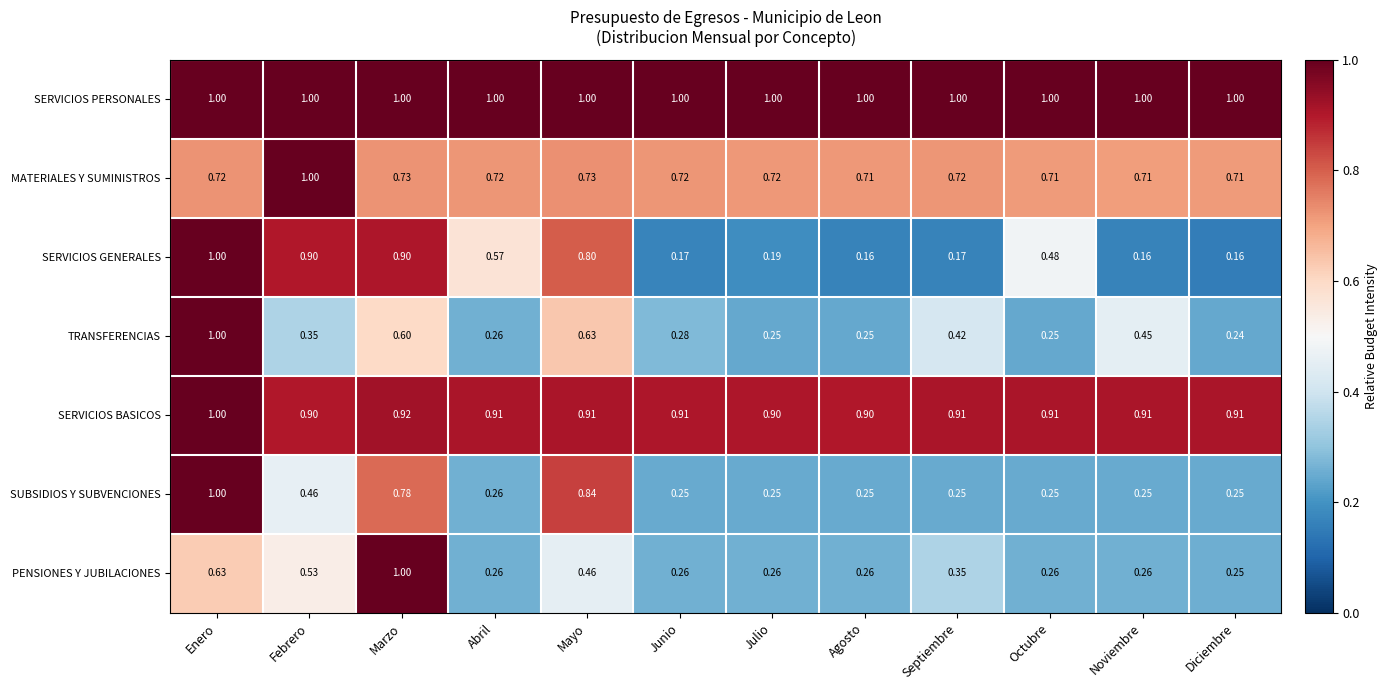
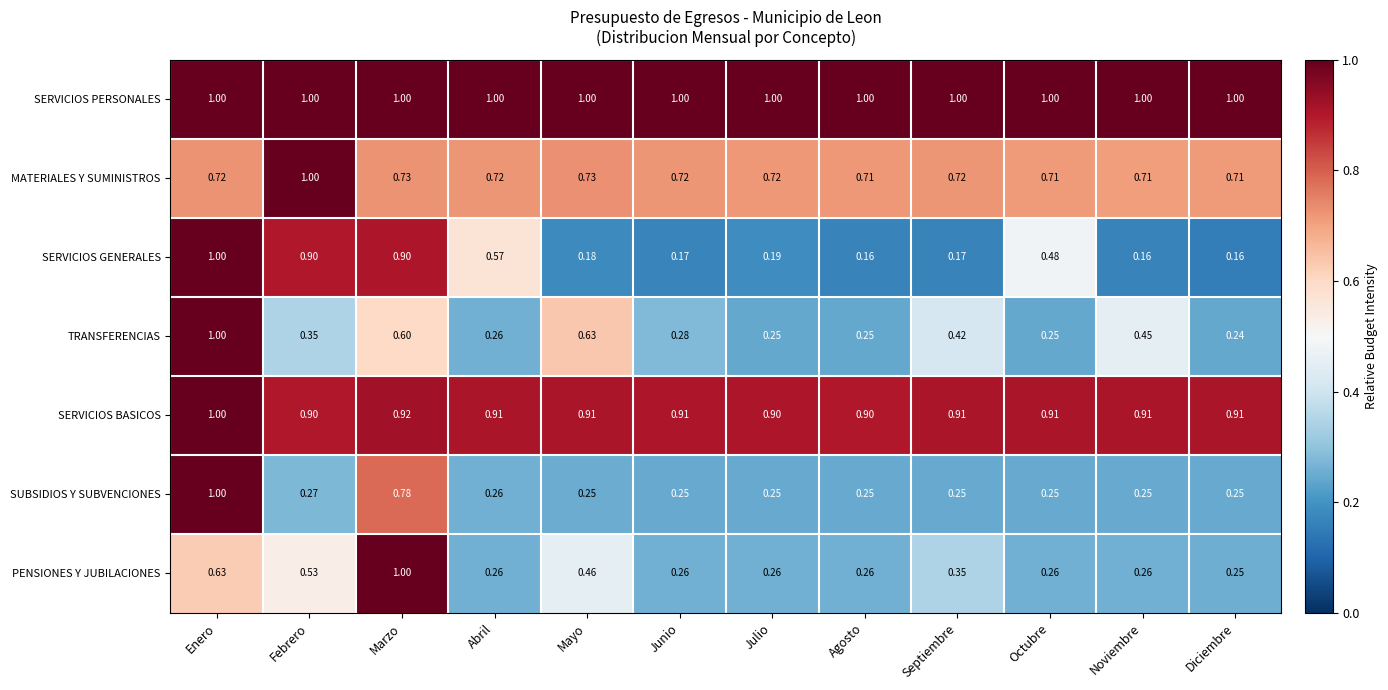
SERVICIOS GENERALES, Mayo: 0.80 -> 0.18
SUBSIDIOS Y SUBVENCIONES, Febrero: 0.46 -> 0.27
SUBSIDIOS Y SUBVENCIONES, Mayo: 0.84 -> 0.25
